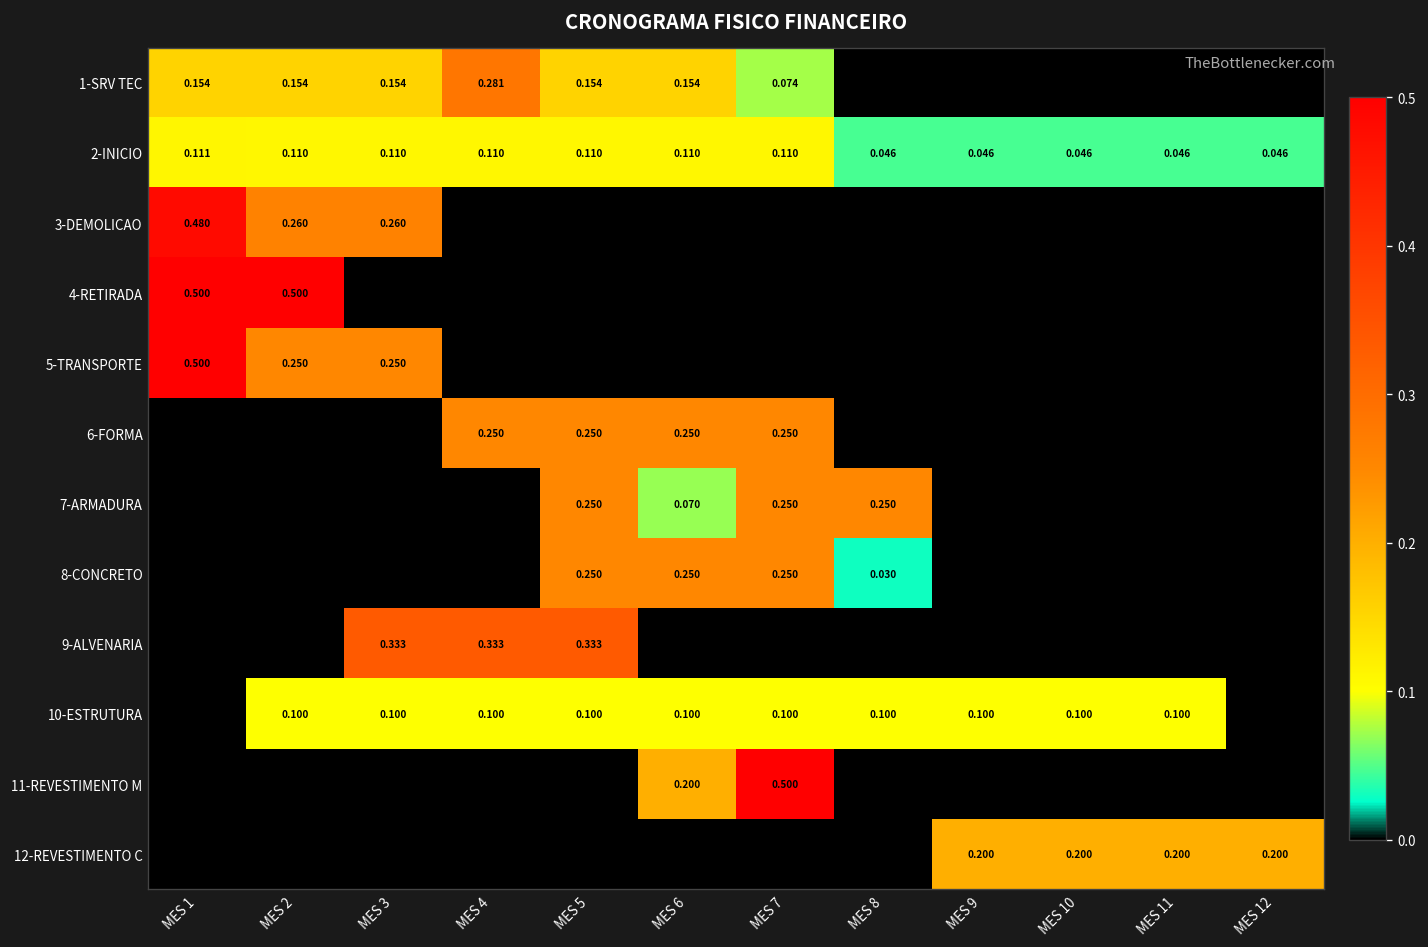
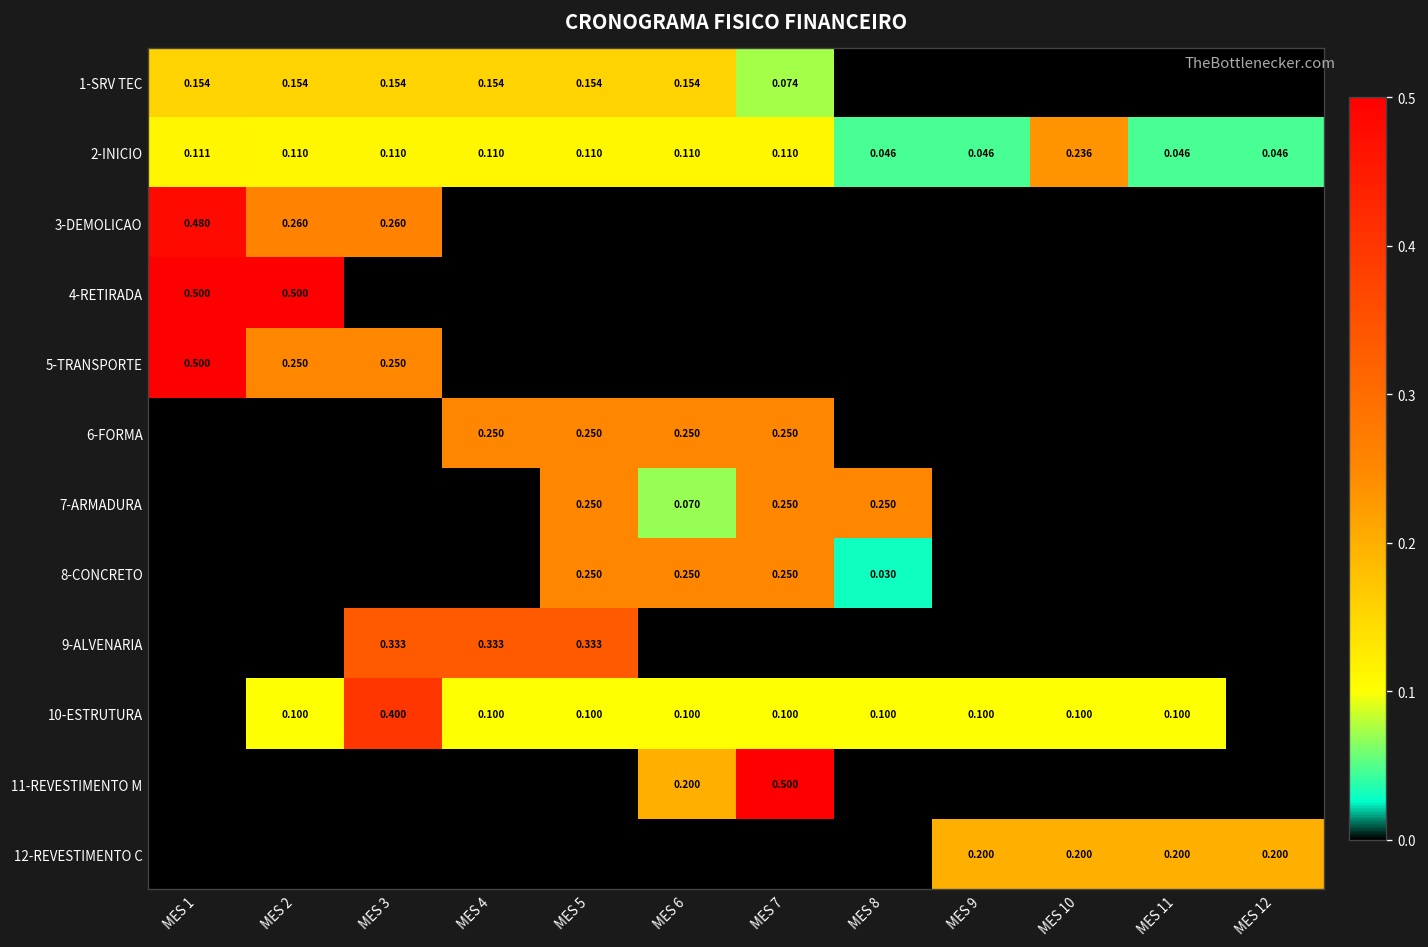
1-SRV TEC, MES 4: 0.281 -> 0.154
2-INICIO, MES 10: 0.046 -> 0.236
10-ESTRUTURA, MES 3: 0.100 -> 0.400
